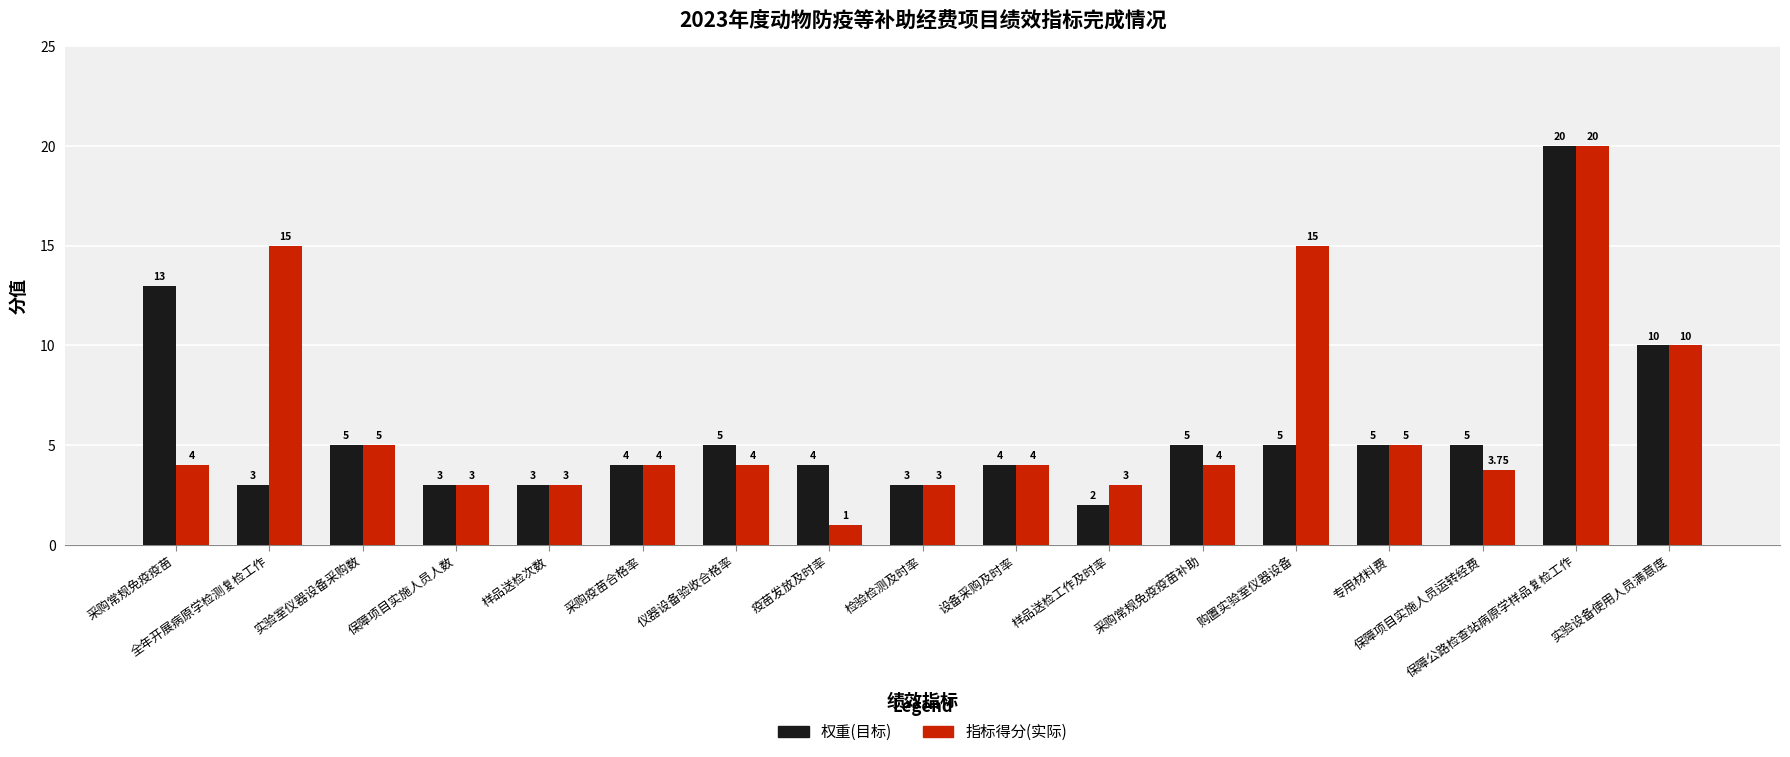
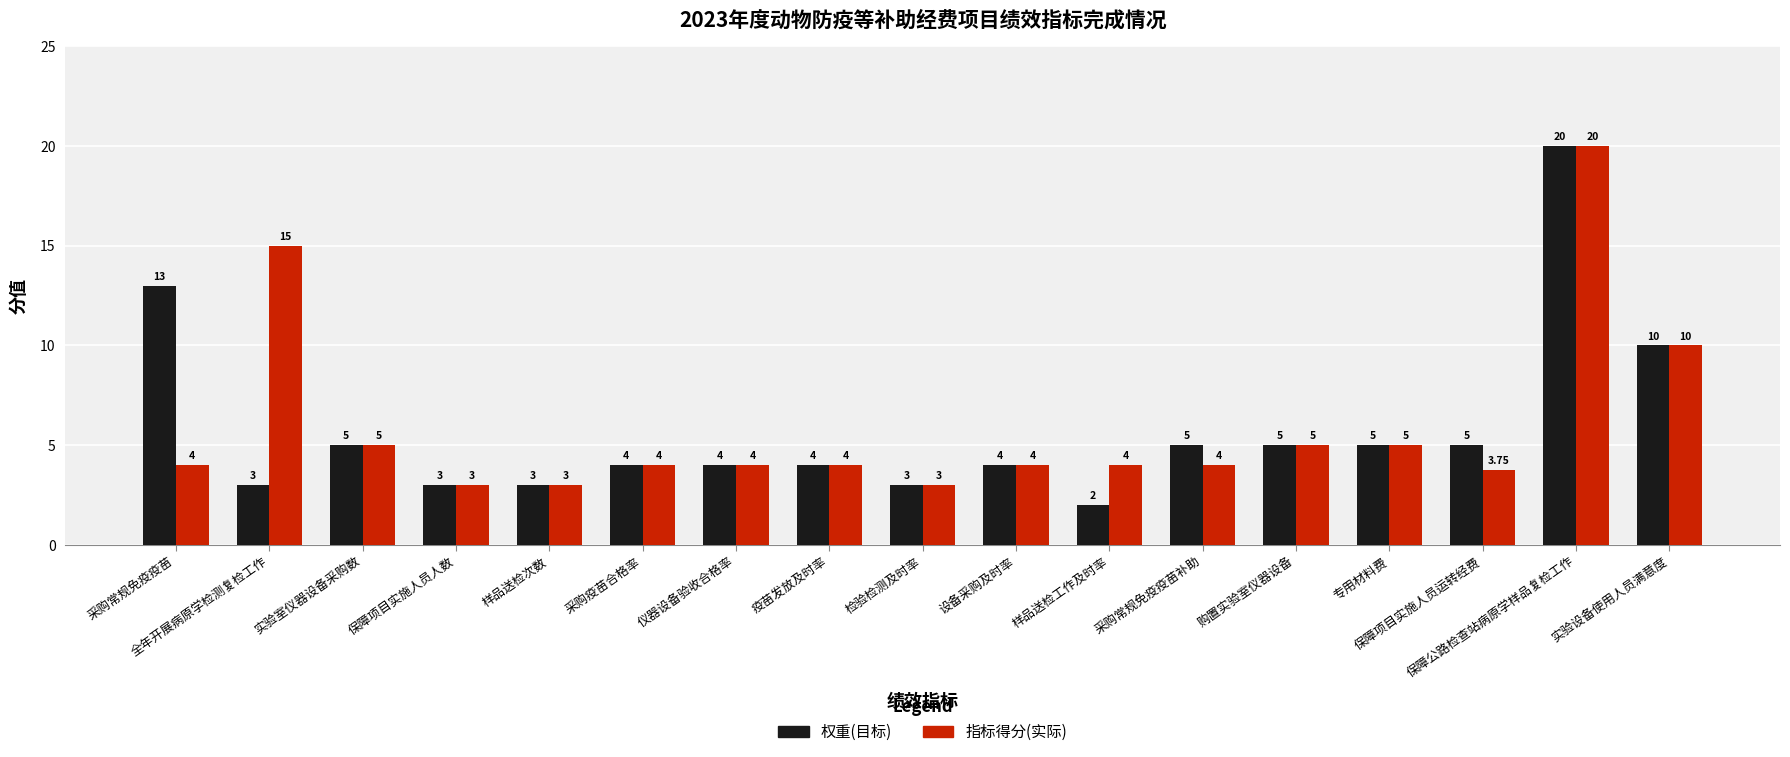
权重(目标), 仪器设备验收合格率: 5 -> 4
指标得分(实际), 疫苗发放及时率: 1 -> 4
指标得分(实际), 样品送检工作及时率: 3 -> 4
指标得分(实际), 购置实验室仪器设备: 15 -> 5
